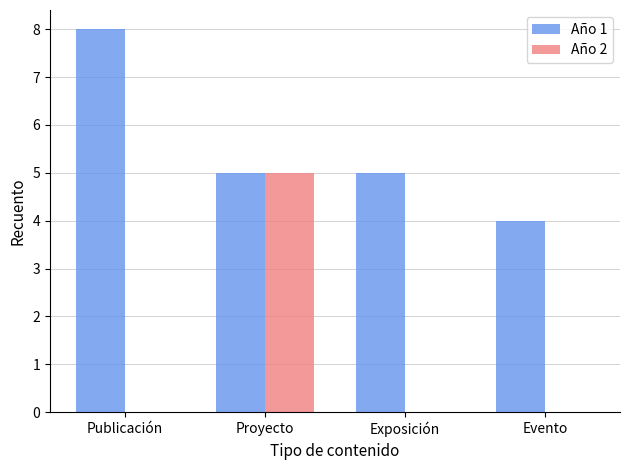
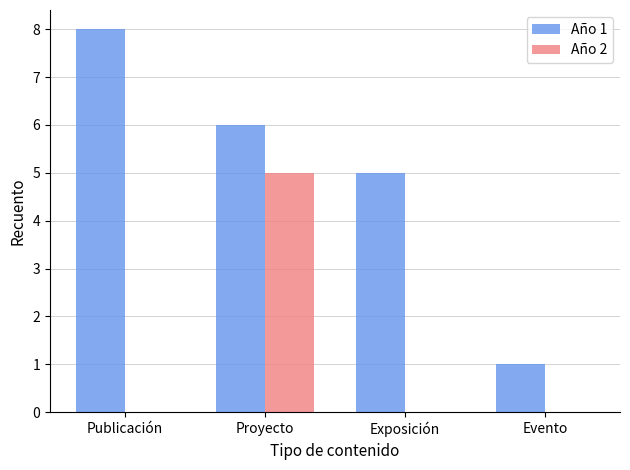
Año 1, Proyecto: 5 -> 6
Año 1, Evento: 4 -> 1
